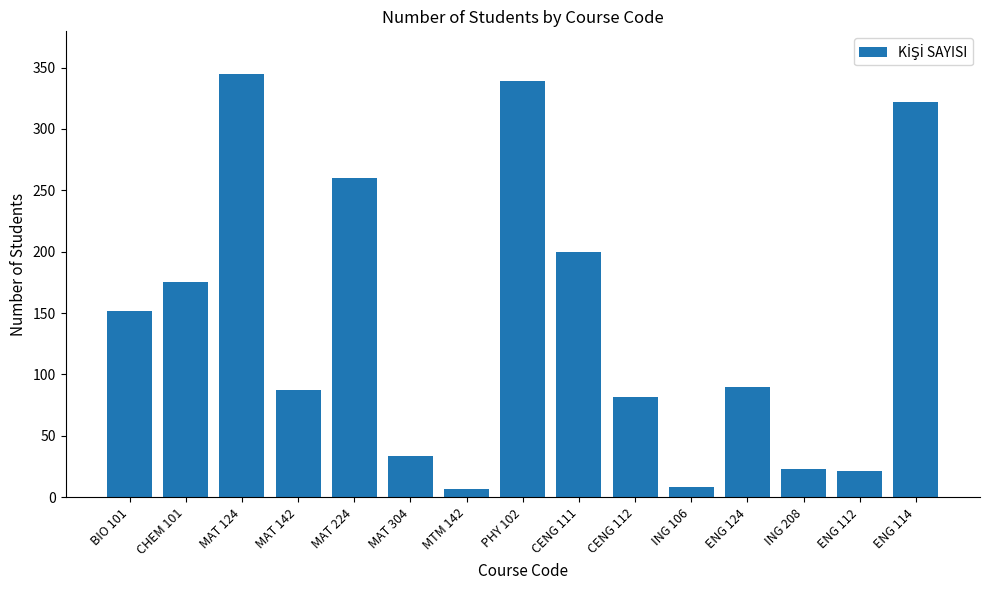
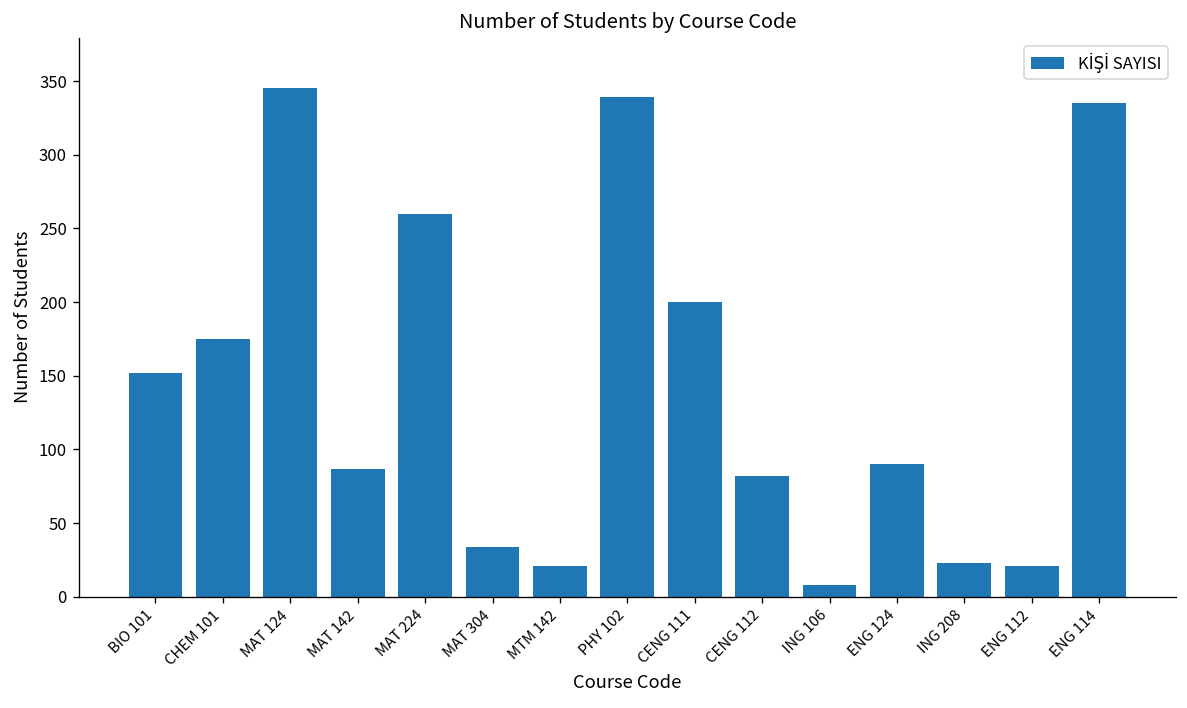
MTM 142: 7 -> 21
ENG 114: 322 -> 335
